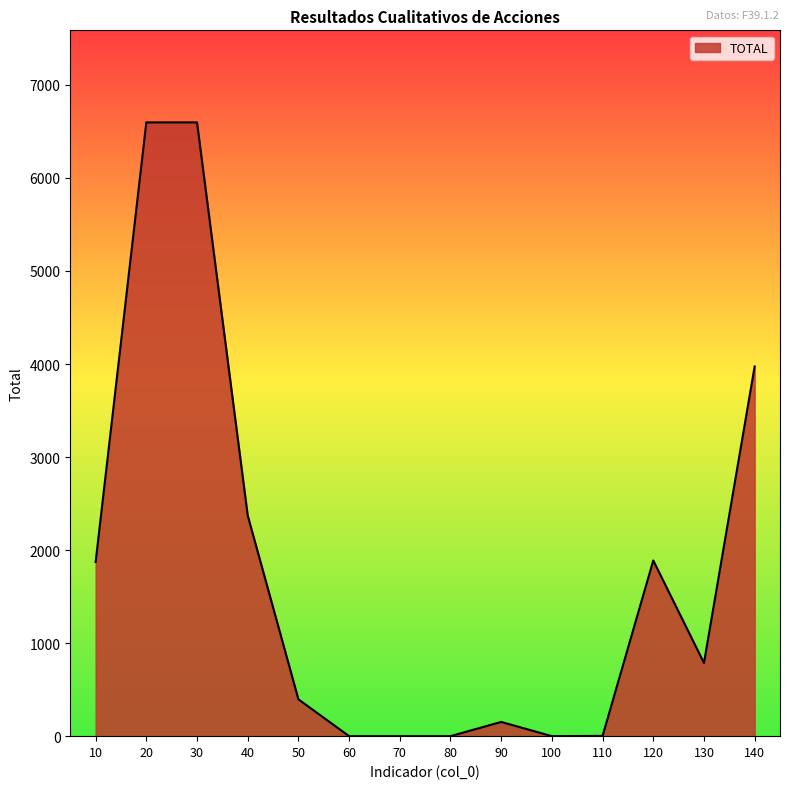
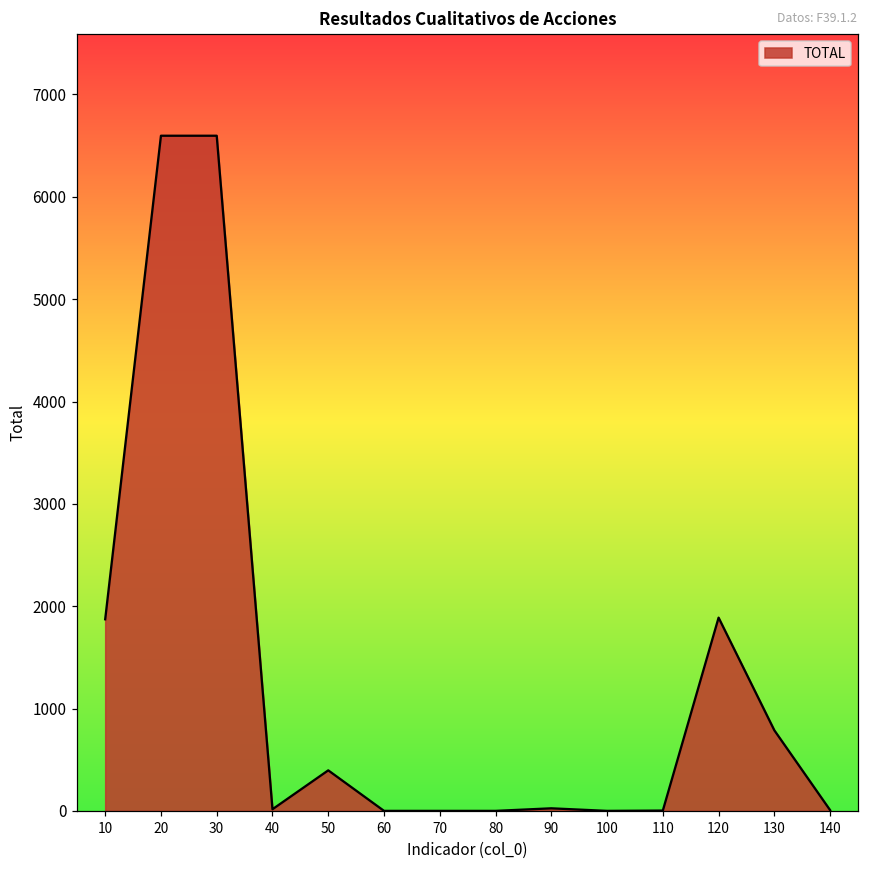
40: 2400 -> 0
90: 200 -> 0
140: 4000 -> 0
